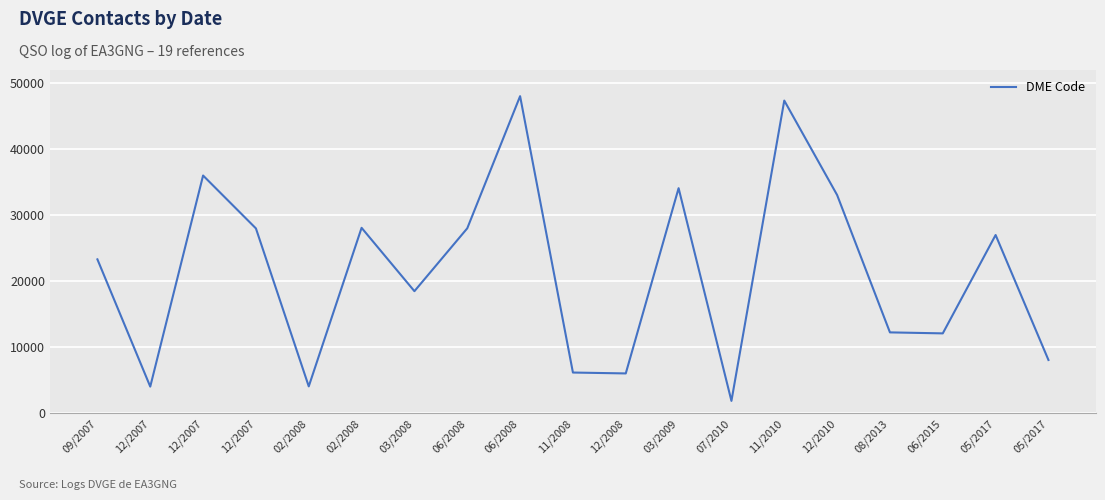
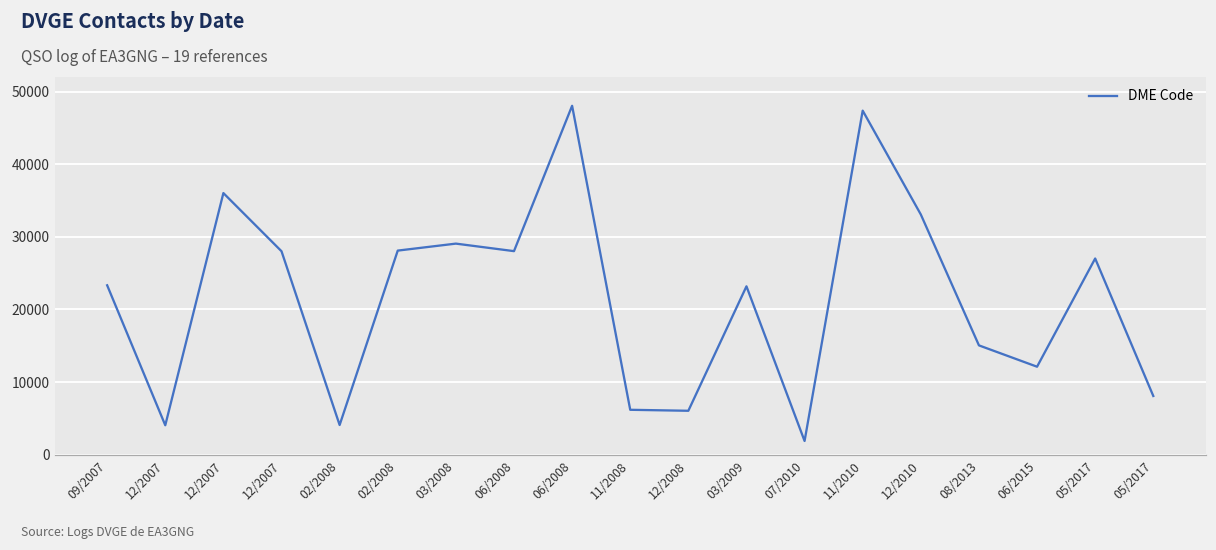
03/2008: 19000 -> 29000
03/2009: 34000 -> 23000
08/2013: 12000 -> 15000
